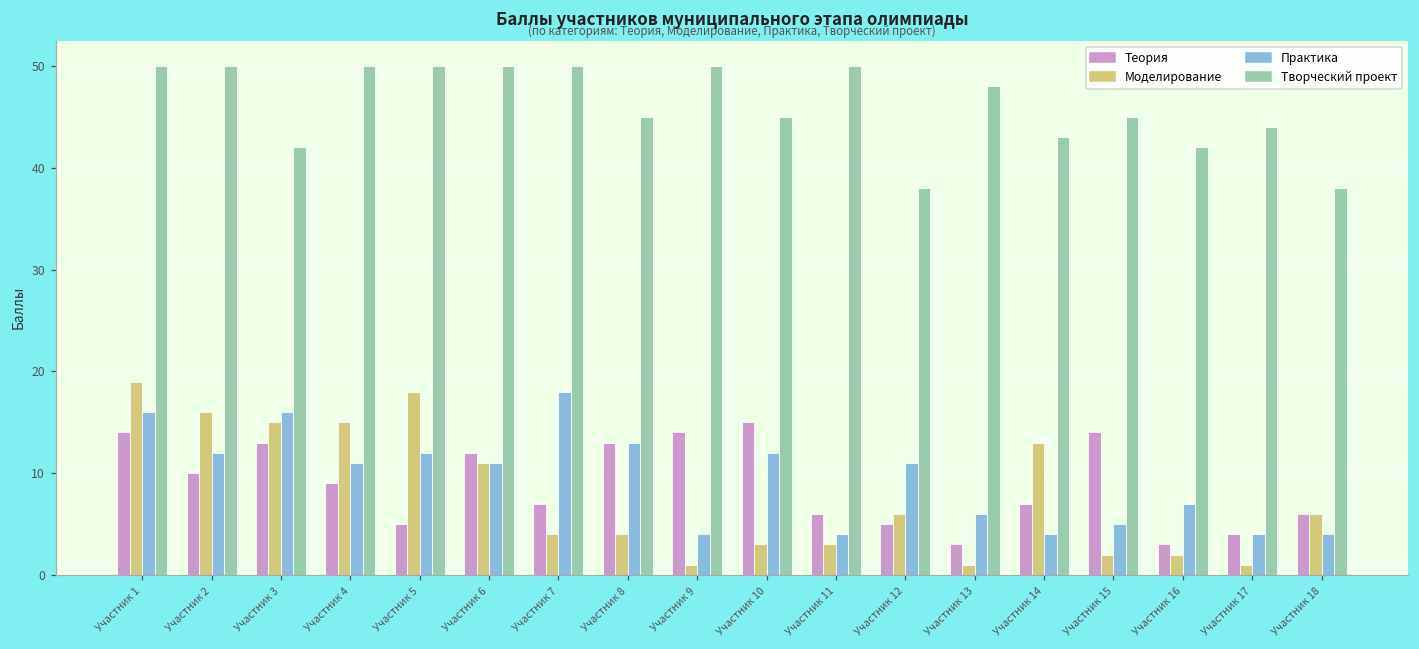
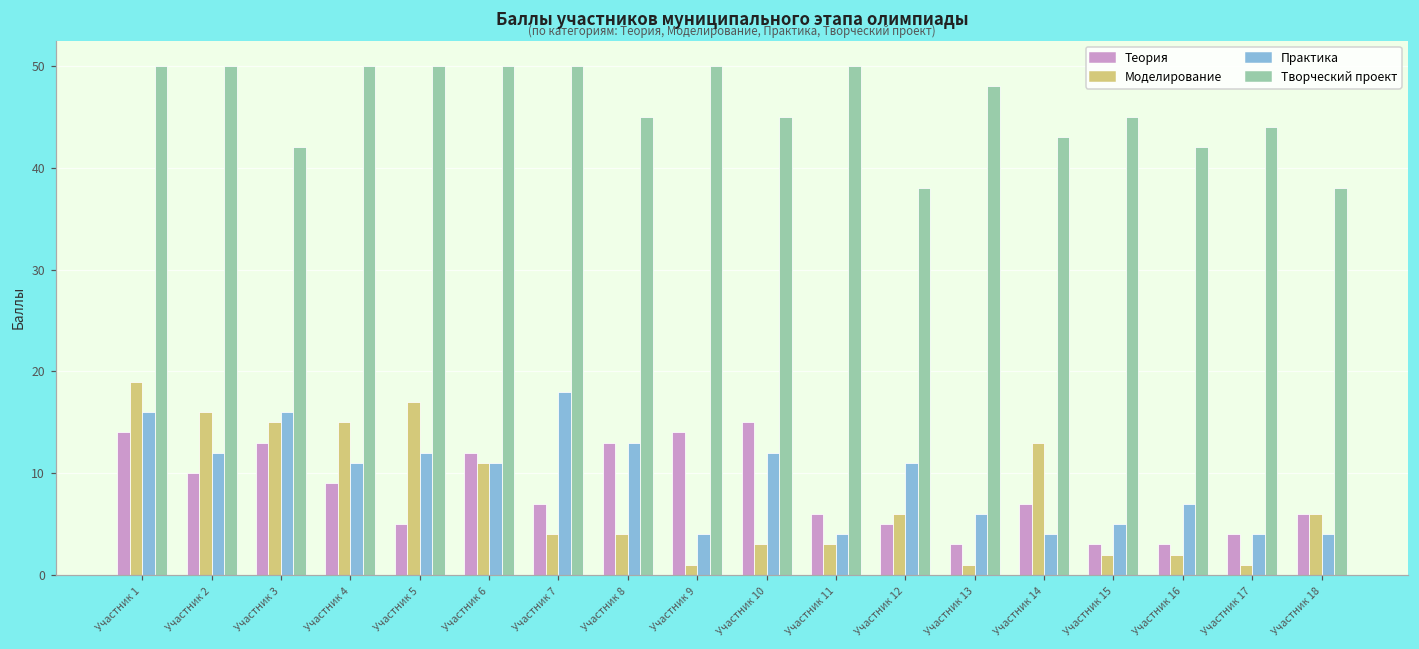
Моделирование, Участник 5: 18 -> 17
Теория, Участник 15: 14 -> 3
